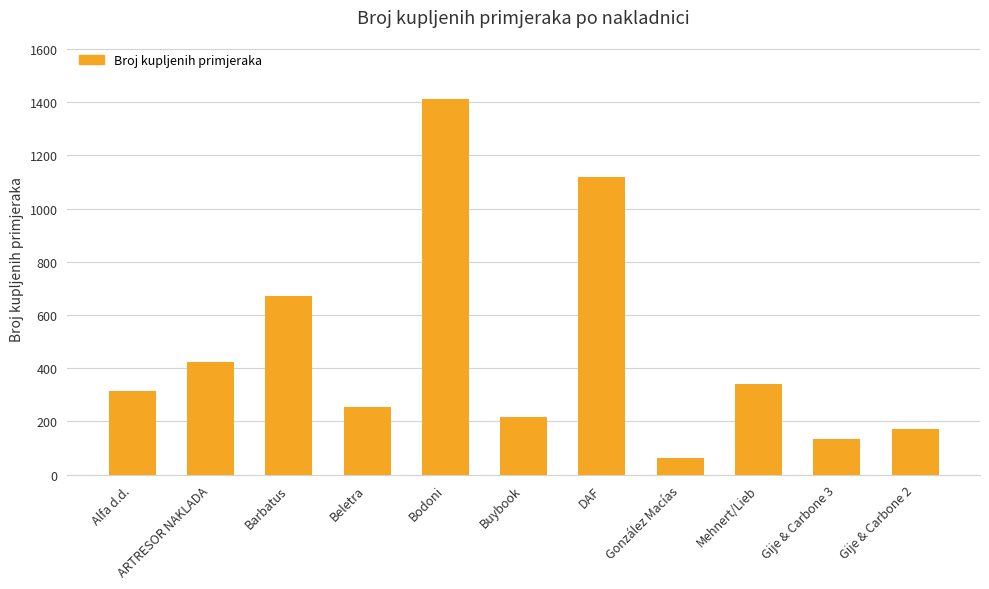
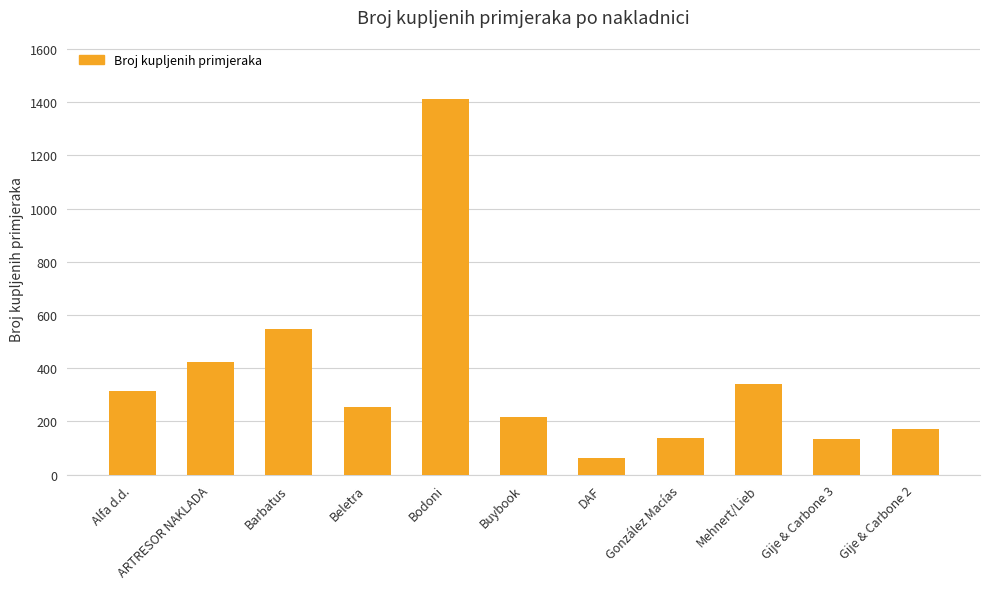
Barbatus: 670 -> 550
DAF: 1120 -> 60
González Macías: 60 -> 140
